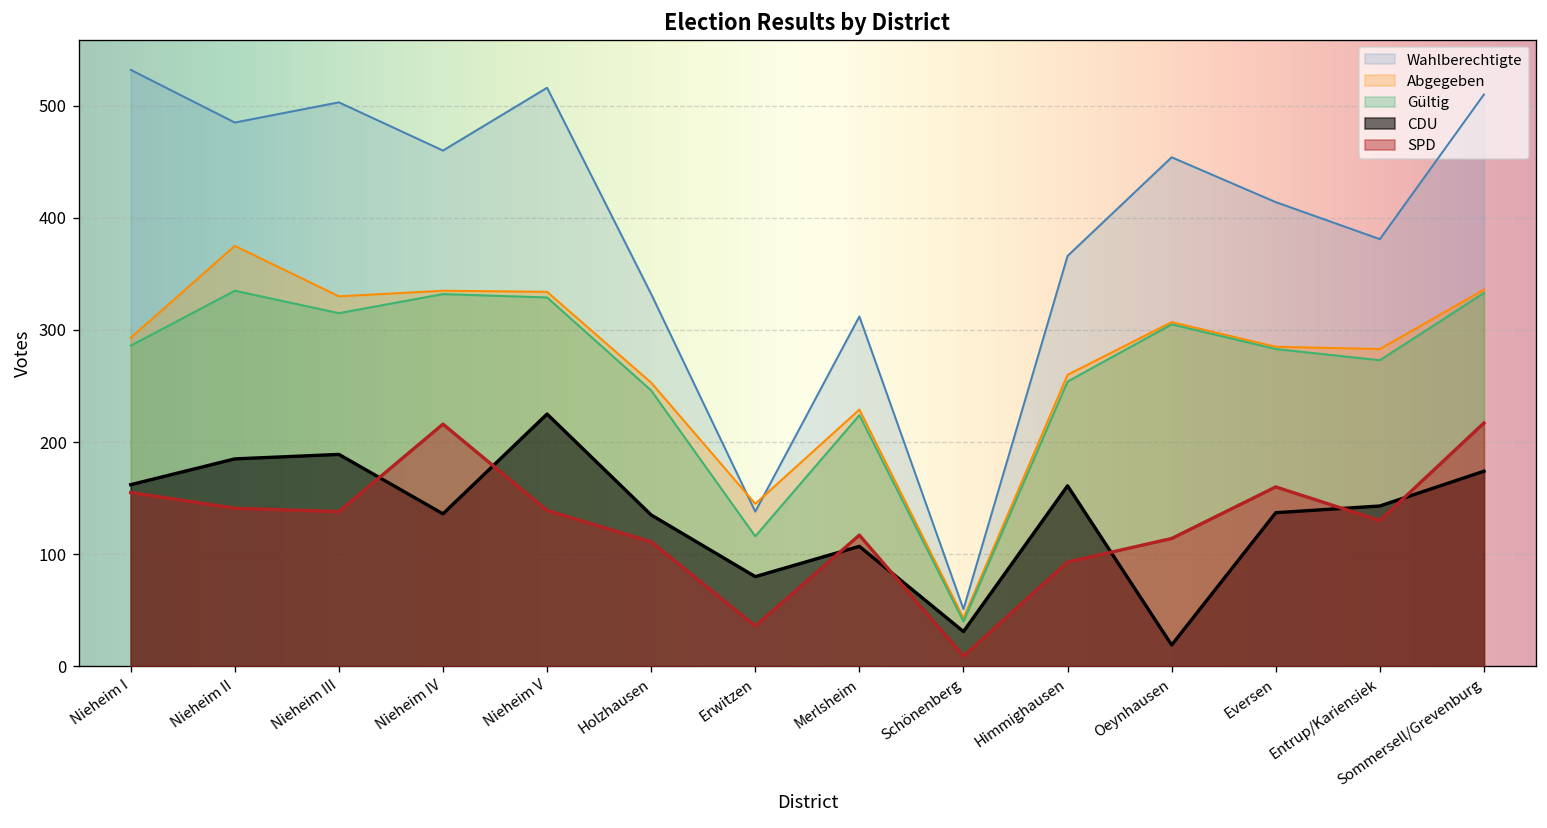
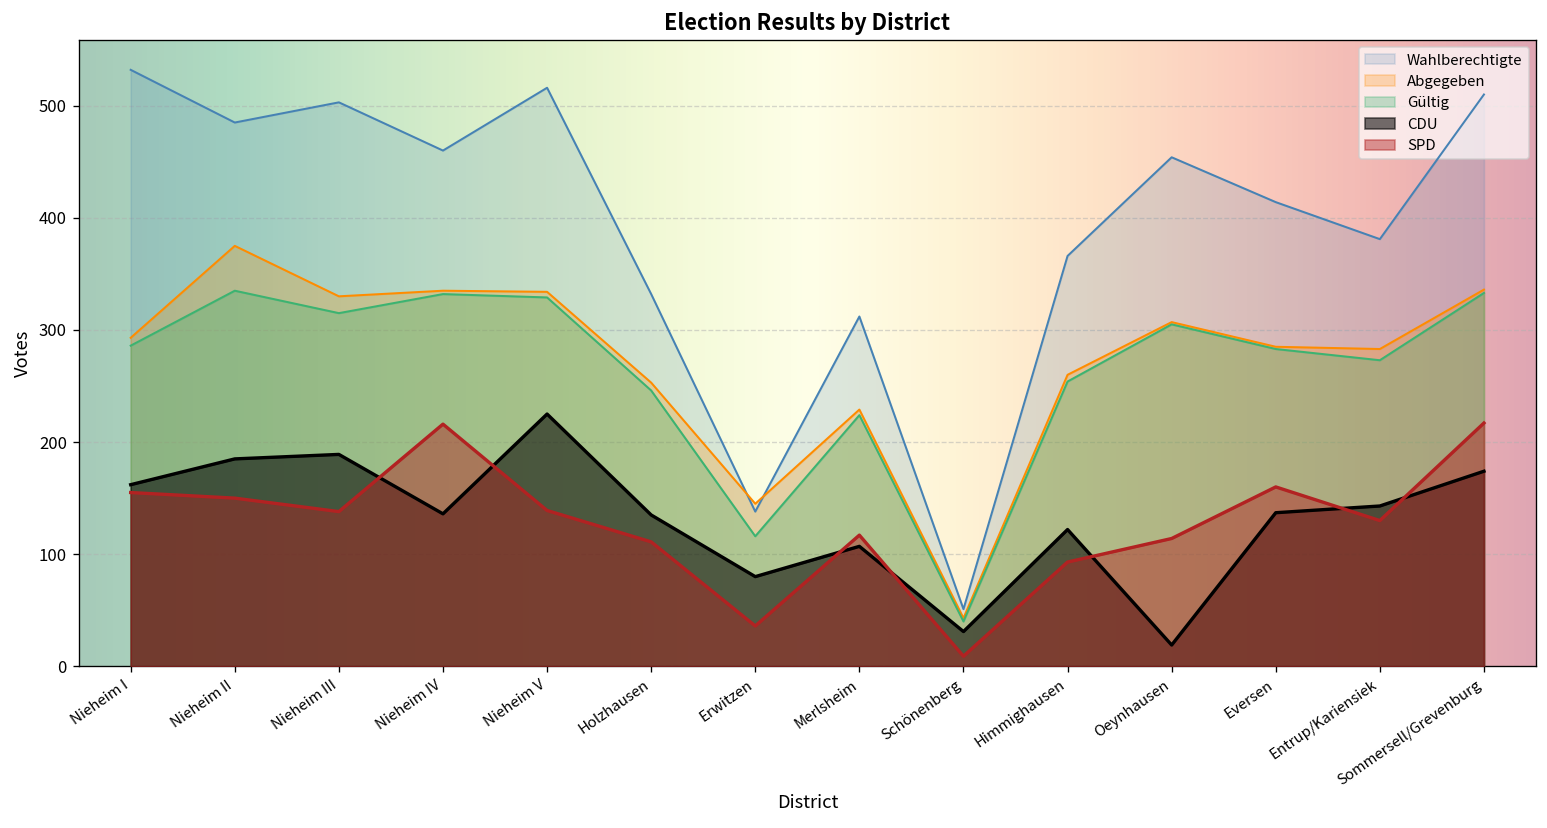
SPD, Nieheim II: 140 -> 150
CDU, Himmighausen: 160 -> 120
